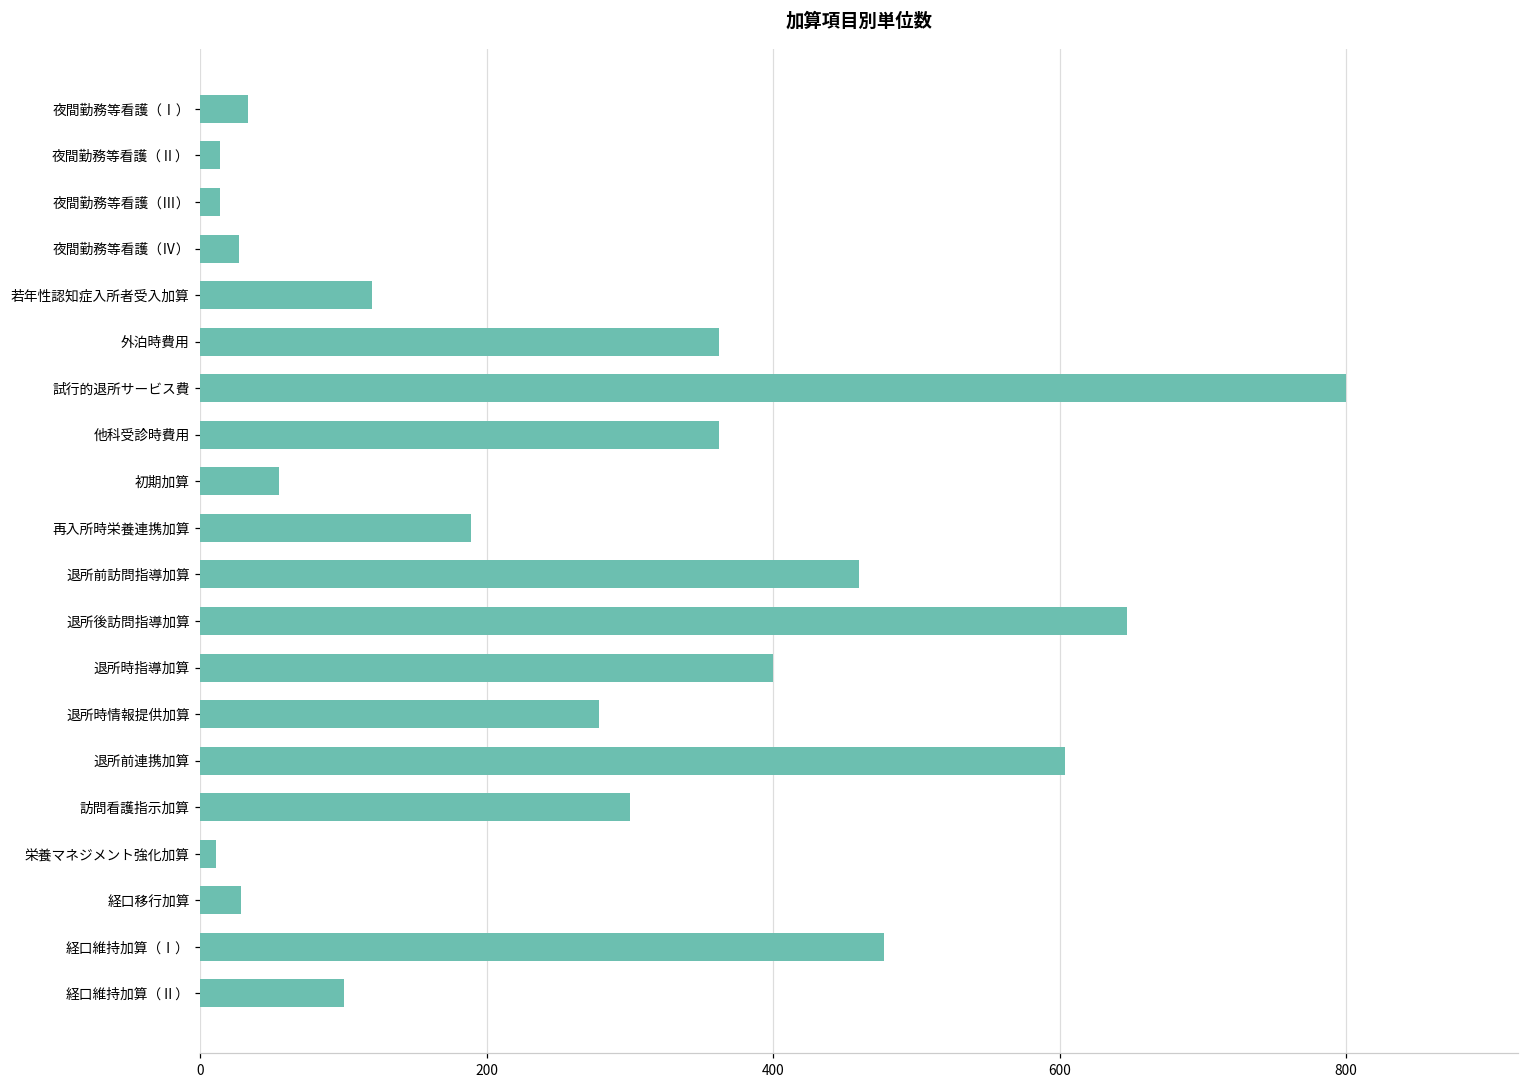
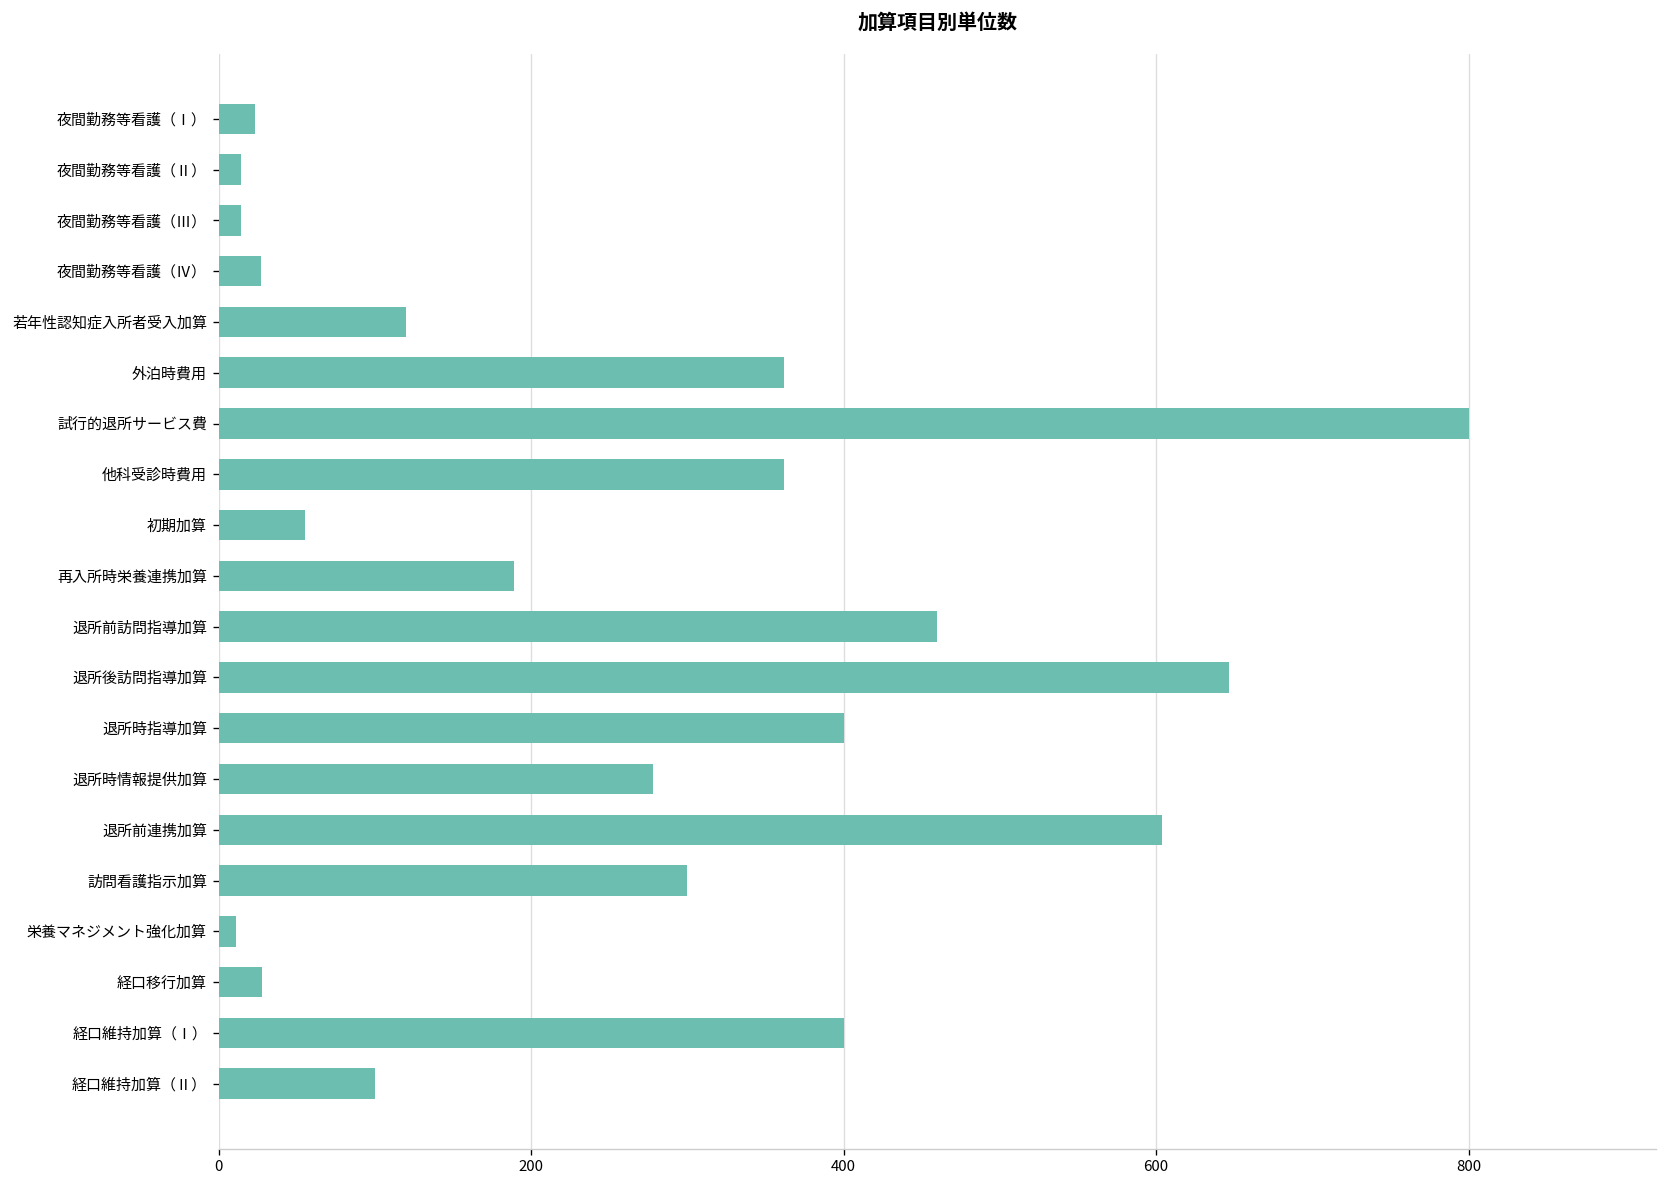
夜間勤務等看護（Ⅰ）: 33 -> 23
経口維持加算（Ⅰ）: 477 -> 400
